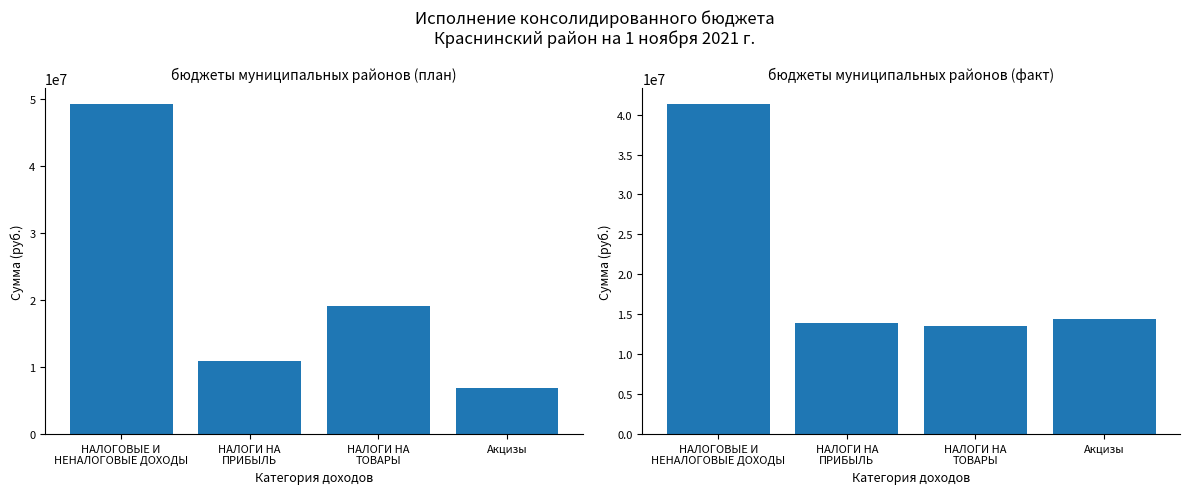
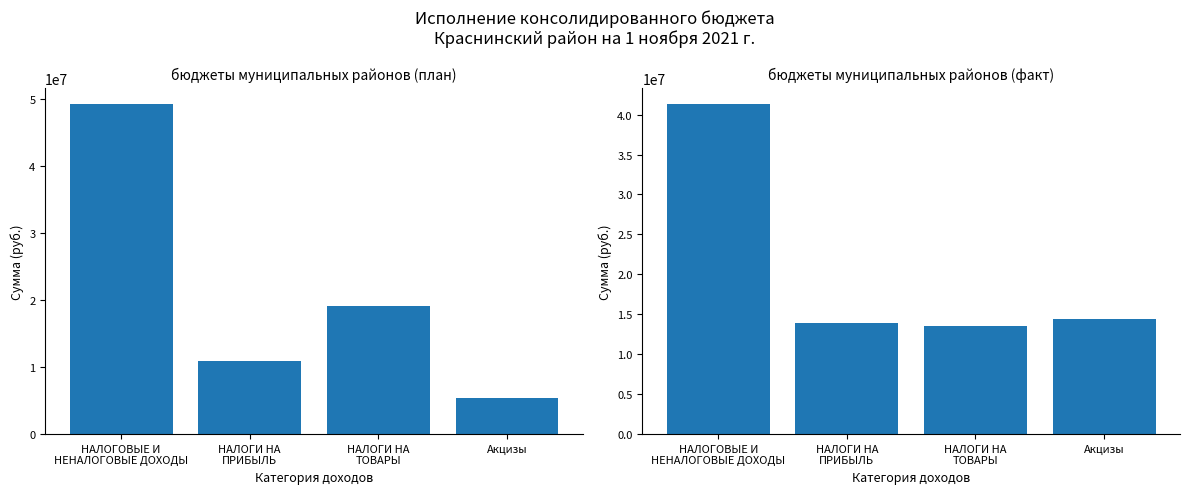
бюджеты муниципальных районов (план), Акцизы: 7000000 -> 5000000
